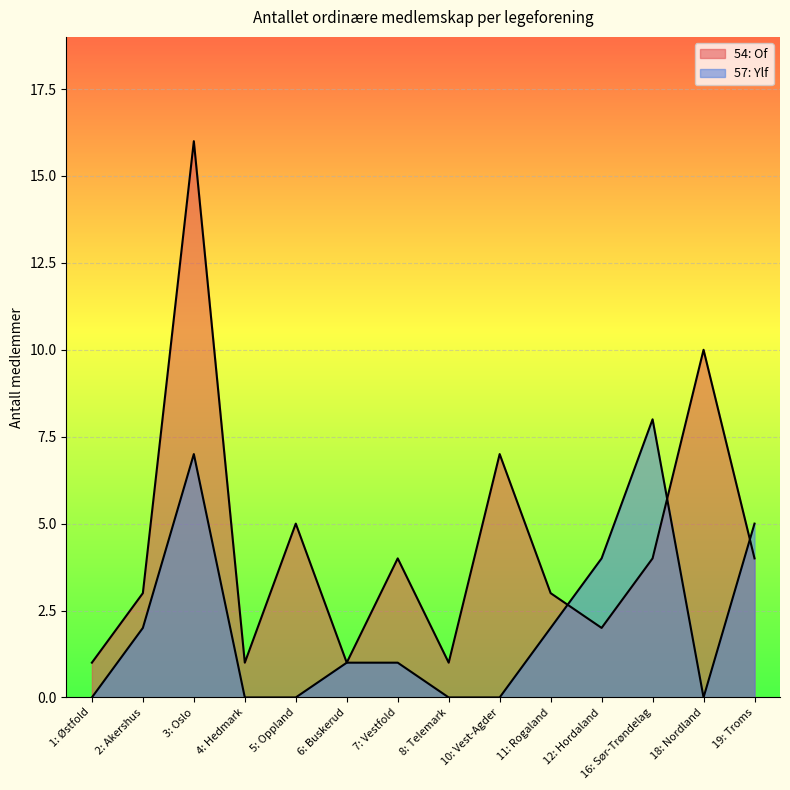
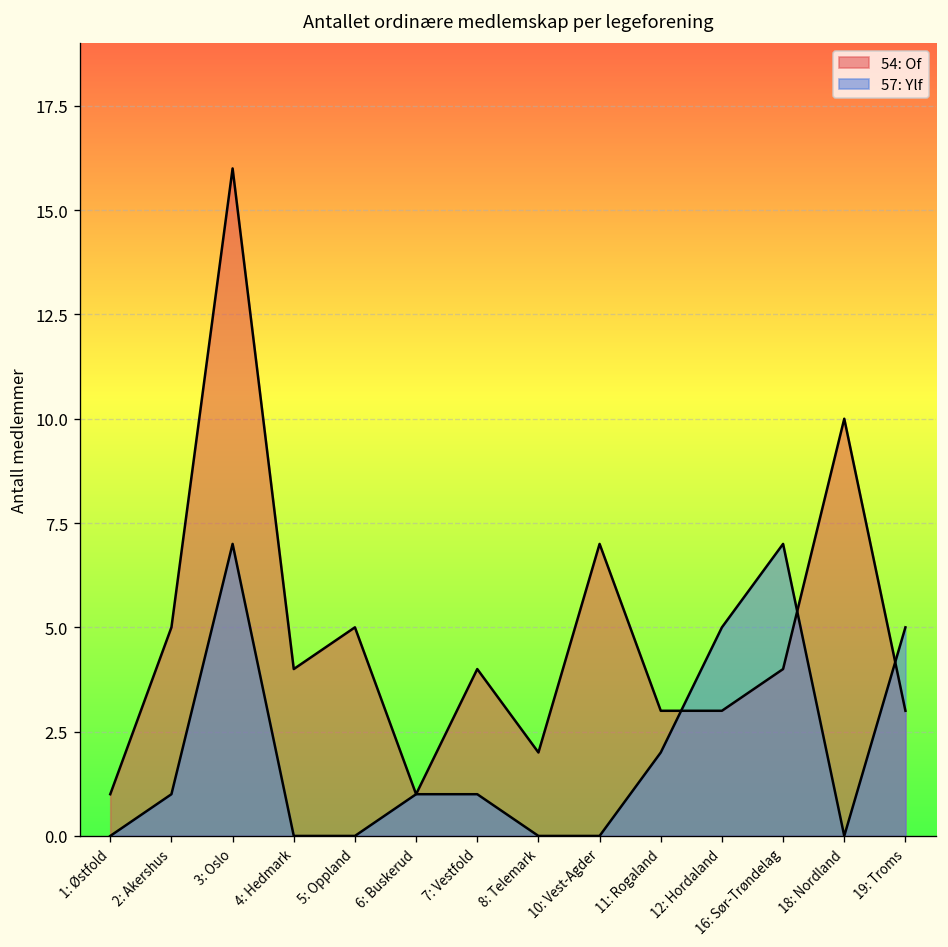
54: Of, 2: Akershus: 3 -> 5
57: Ylf, 2: Akershus: 2 -> 1
54: Of, 4: Hedmark: 1 -> 4
54: Of, 8: Telemark: 1 -> 2
54: Of, 12: Hordaland: 2 -> 3
57: Ylf, 12: Hordaland: 4 -> 5
57: Ylf, 16: Sør-Trøndelag: 8 -> 7
54: Of, 19: Troms: 4 -> 3
